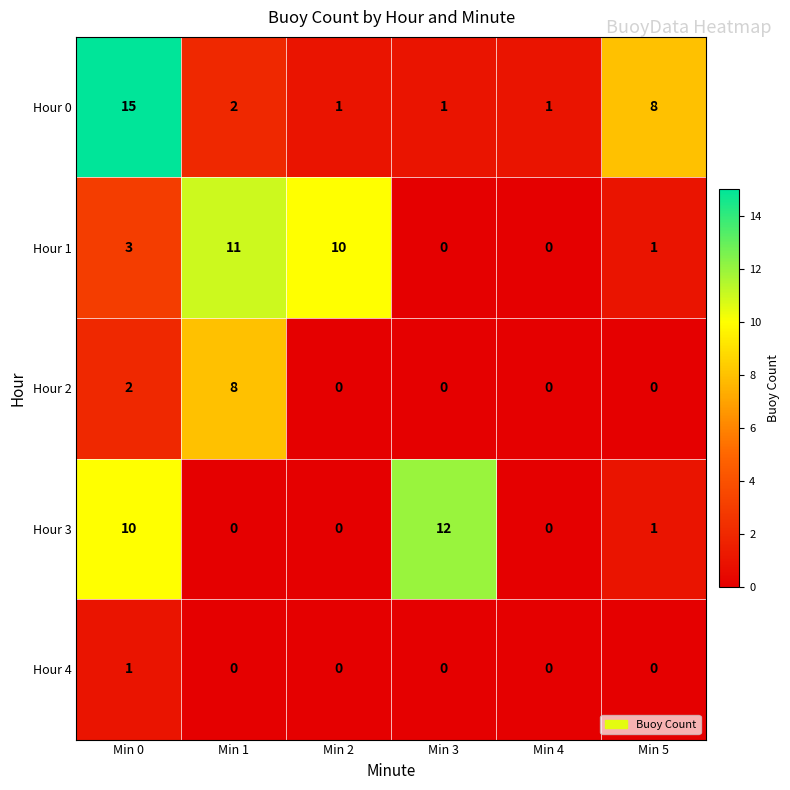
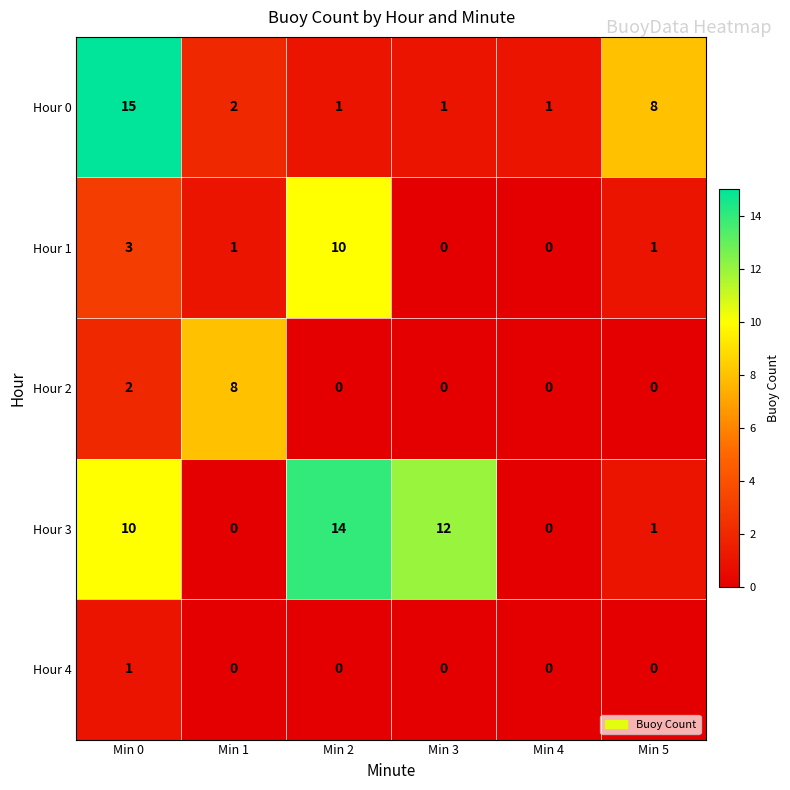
Hour 1, Min 1: 11 -> 1
Hour 3, Min 2: 0 -> 14
